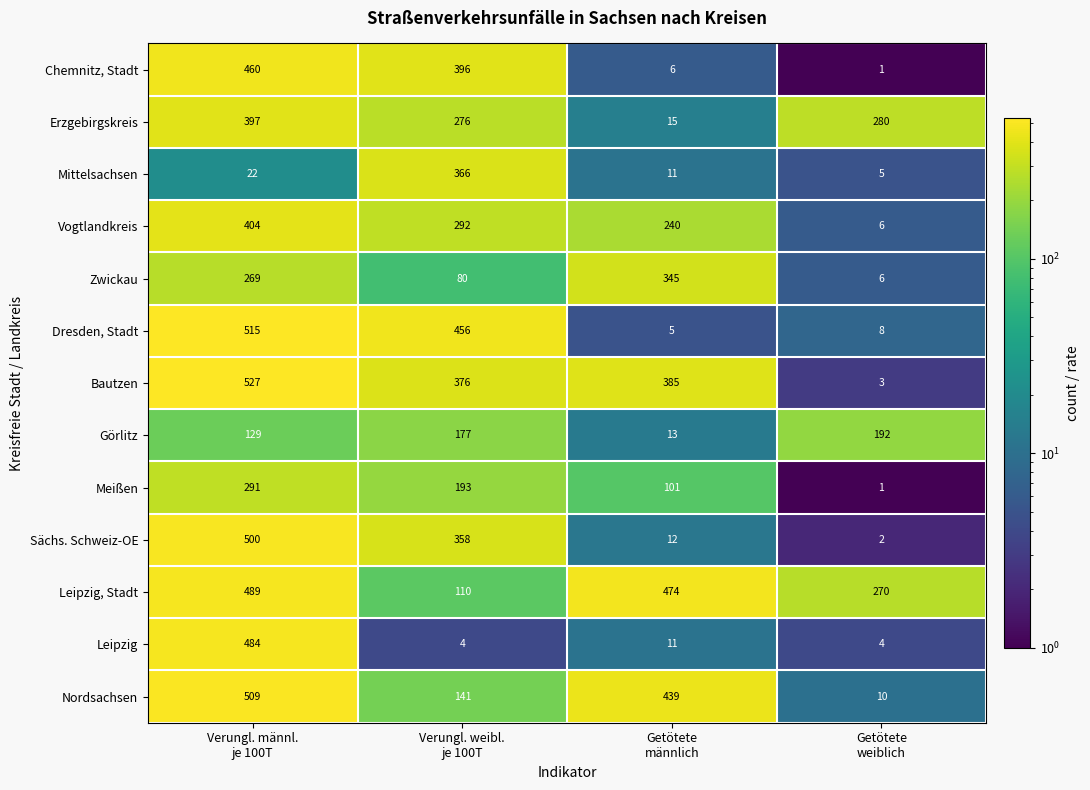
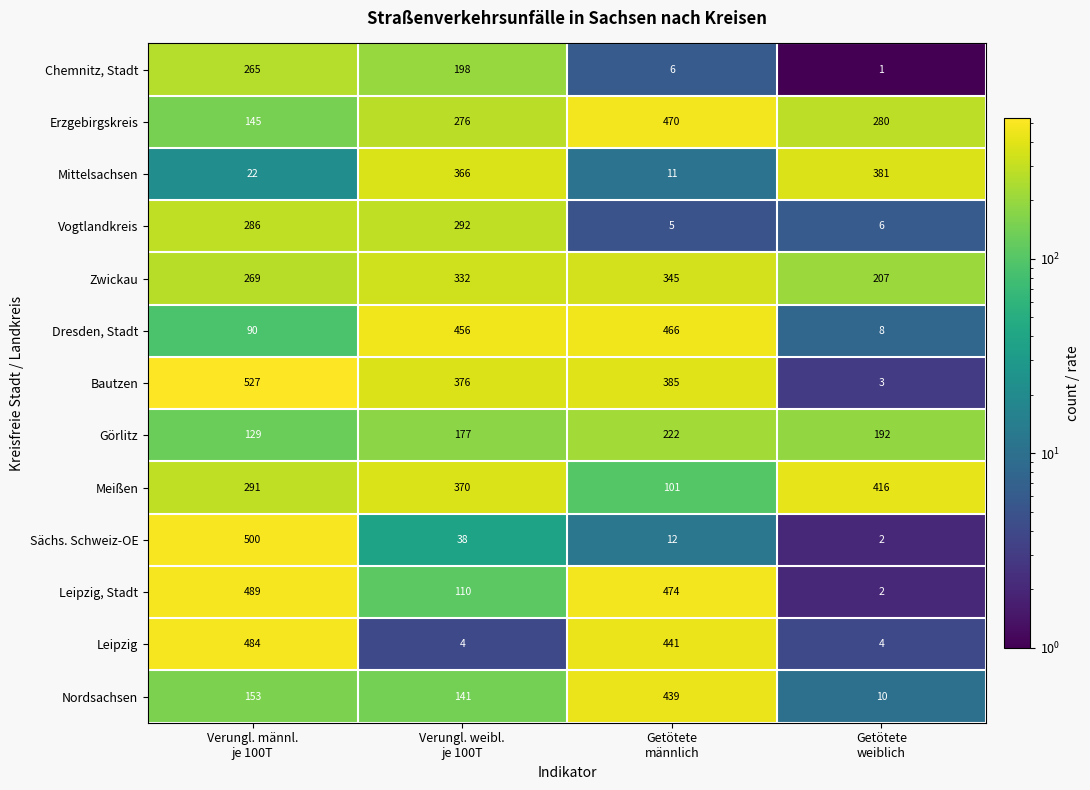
Chemnitz, Stadt, Verungl. männl. je 100T: 460 -> 265
Chemnitz, Stadt, Verungl. weibl. je 100T: 396 -> 198
Erzgebirgskreis, Verungl. männl. je 100T: 397 -> 145
Erzgebirgskreis, Getötete männlich: 15 -> 470
Mittelsachsen, Getötete weiblich: 5 -> 381
Vogtlandkreis, Verungl. männl. je 100T: 404 -> 286
Vogtlandkreis, Getötete männlich: 240 -> 5
Zwickau, Verungl. weibl. je 100T: 80 -> 332
Zwickau, Getötete weiblich: 6 -> 207
Dresden, Stadt, Verungl. männl. je 100T: 515 -> 90
Dresden, Stadt, Getötete männlich: 5 -> 466
Görlitz, Getötete männlich: 13 -> 222
Meißen, Verungl. weibl. je 100T: 193 -> 370
Meißen, Getötete weiblich: 1 -> 416
Sächs. Schweiz-OE, Verungl. weibl. je 100T: 358 -> 38
Leipzig, Stadt, Getötete weiblich: 270 -> 2
Leipzig, Getötete männlich: 11 -> 441
Nordsachsen, Verungl. männl. je 100T: 509 -> 153
